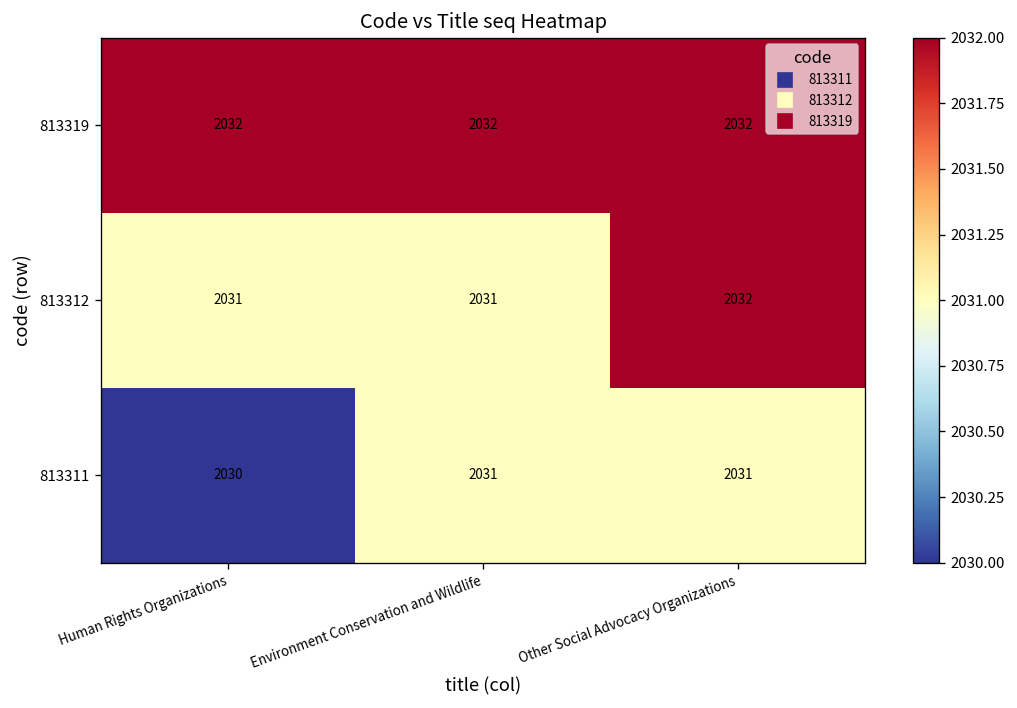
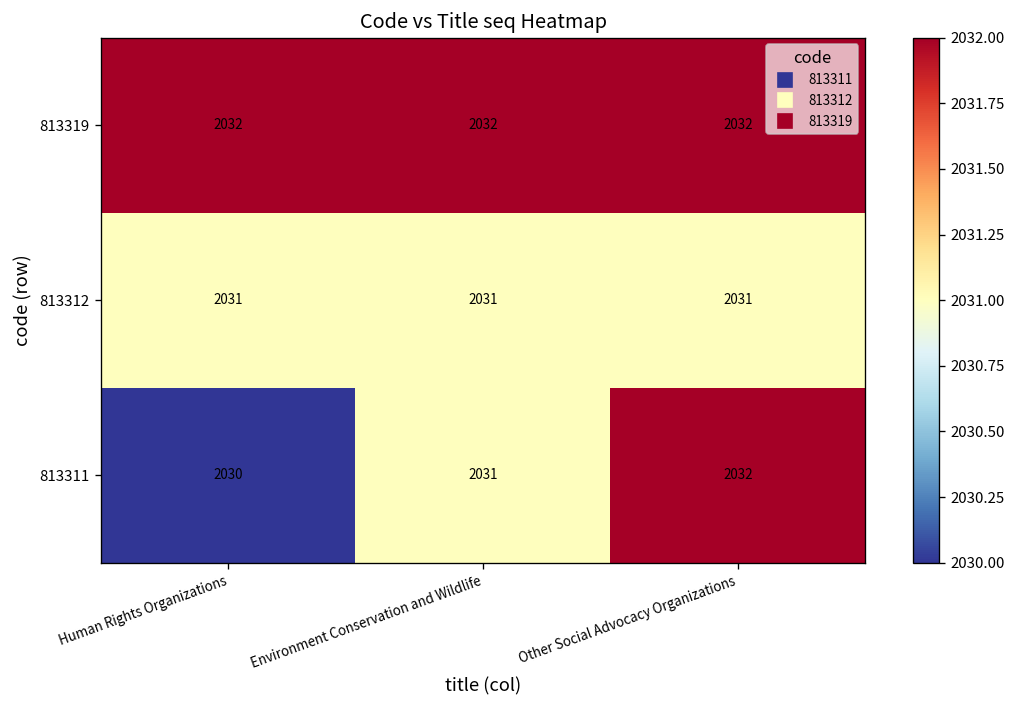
813312, Other Social Advocacy Organizations: 2032 -> 2031
813311, Other Social Advocacy Organizations: 2031 -> 2032
